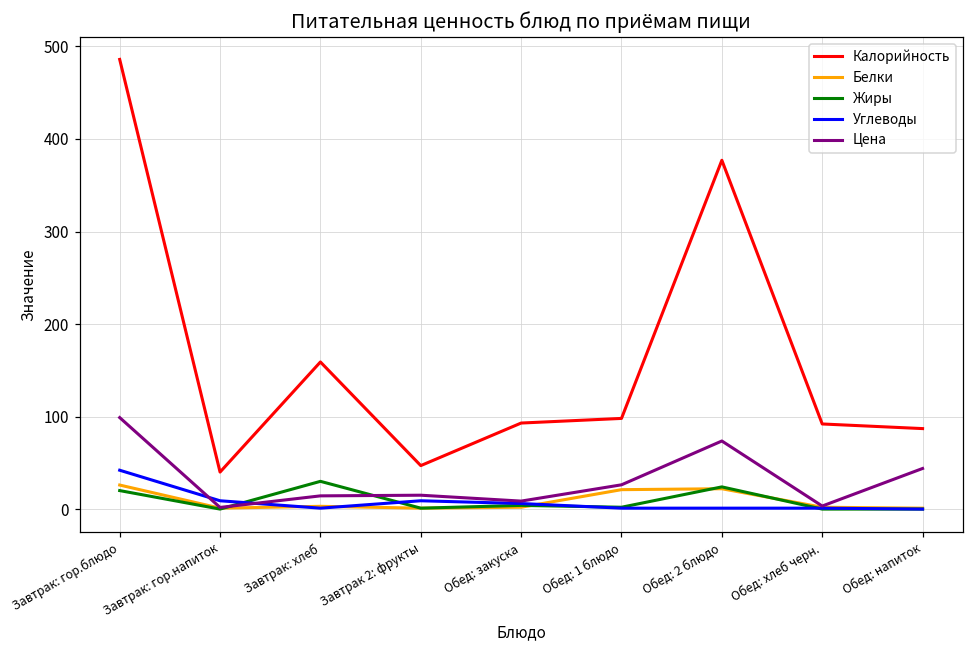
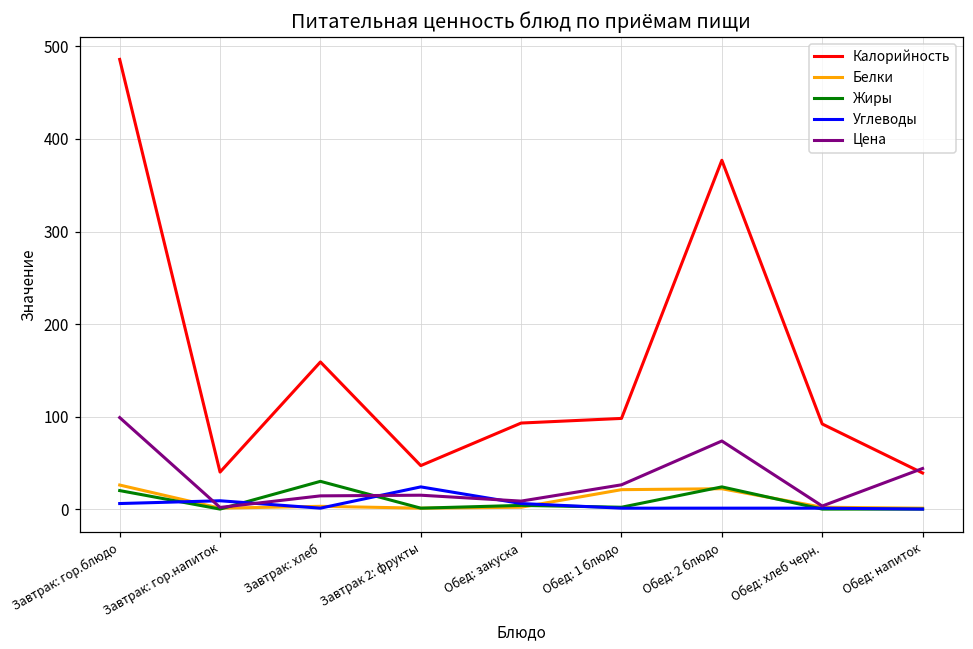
Углеводы, Завтрак: гор.блюдо: 40 -> 10
Углеводы, Завтрак 2: фрукты: 10 -> 20
Калорийность, Обед: напиток: 90 -> 40
